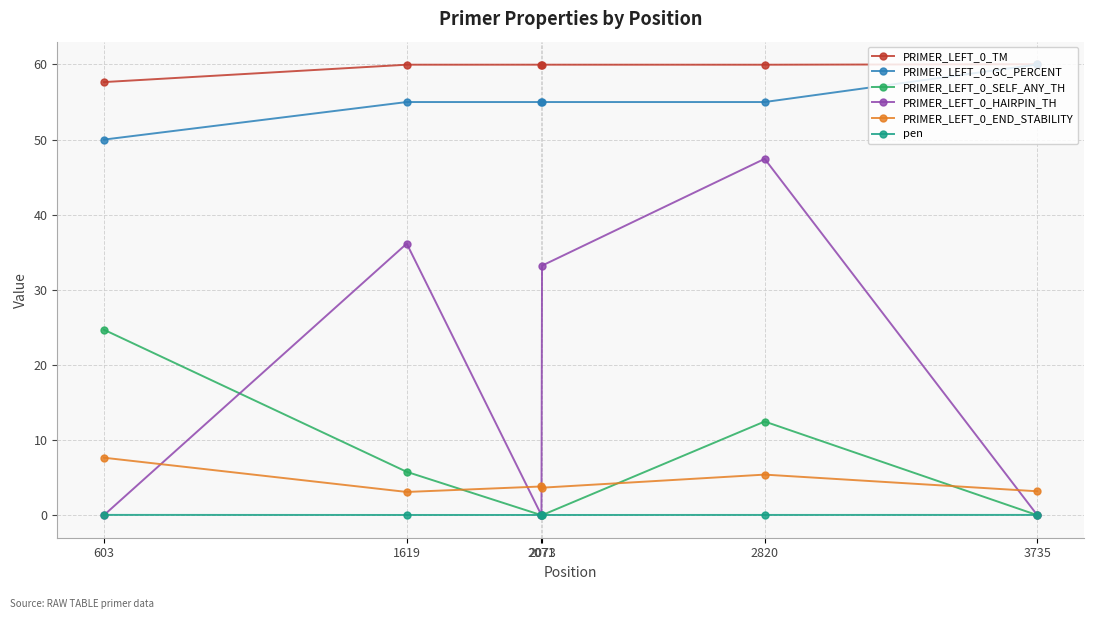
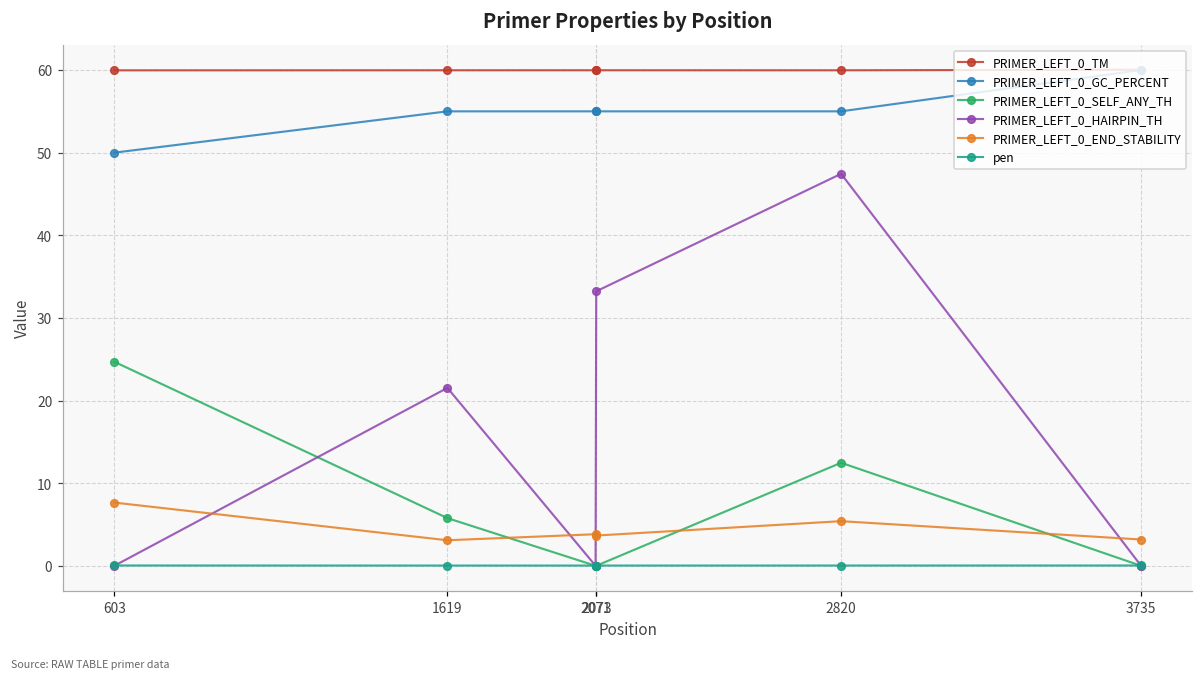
PRIMER_LEFT_0_TM, 603: 58 -> 60
PRIMER_LEFT_0_HAIRPIN_TH, 1619: 36 -> 22
